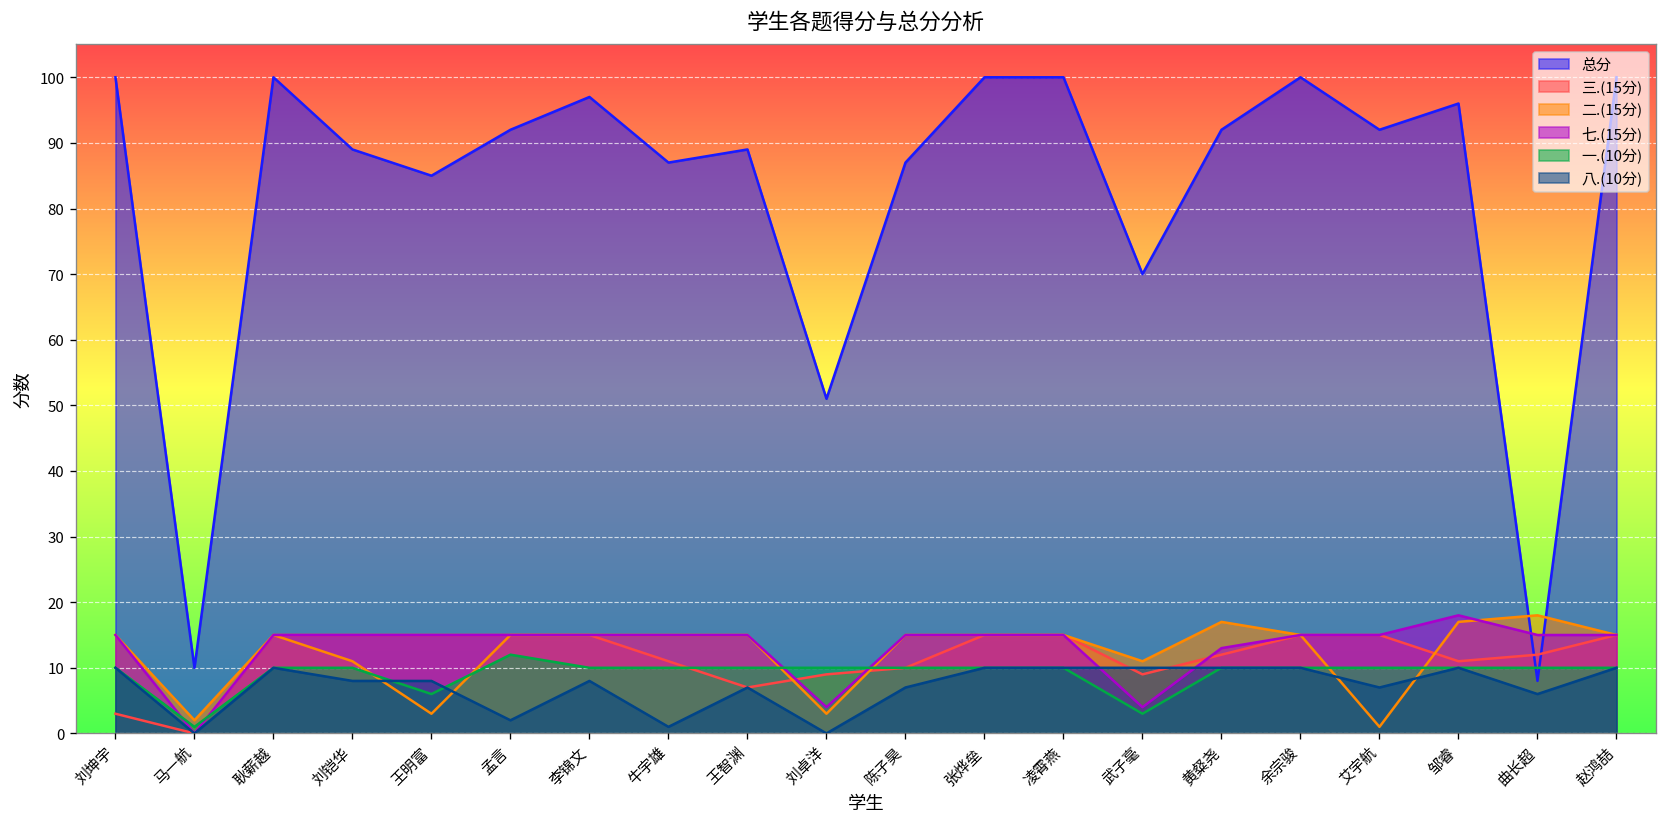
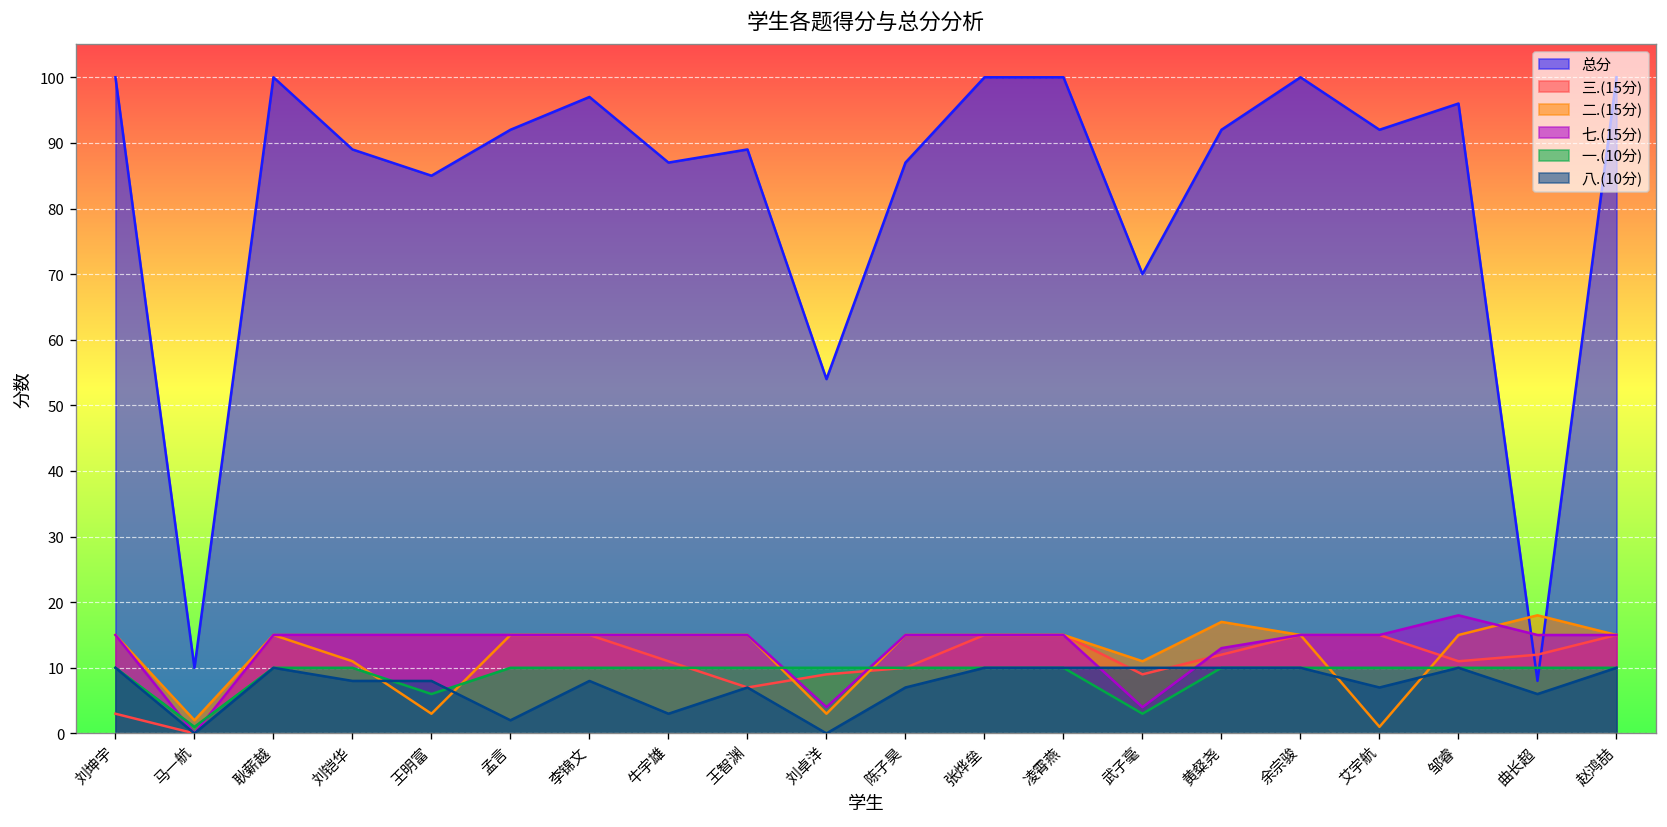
一.(10分), 孟言: 12 -> 10
八.(10分), 牛宇雄: 1 -> 3
总分, 刘卓洋: 51 -> 54
二.(15分), 邹睿: 17 -> 15
